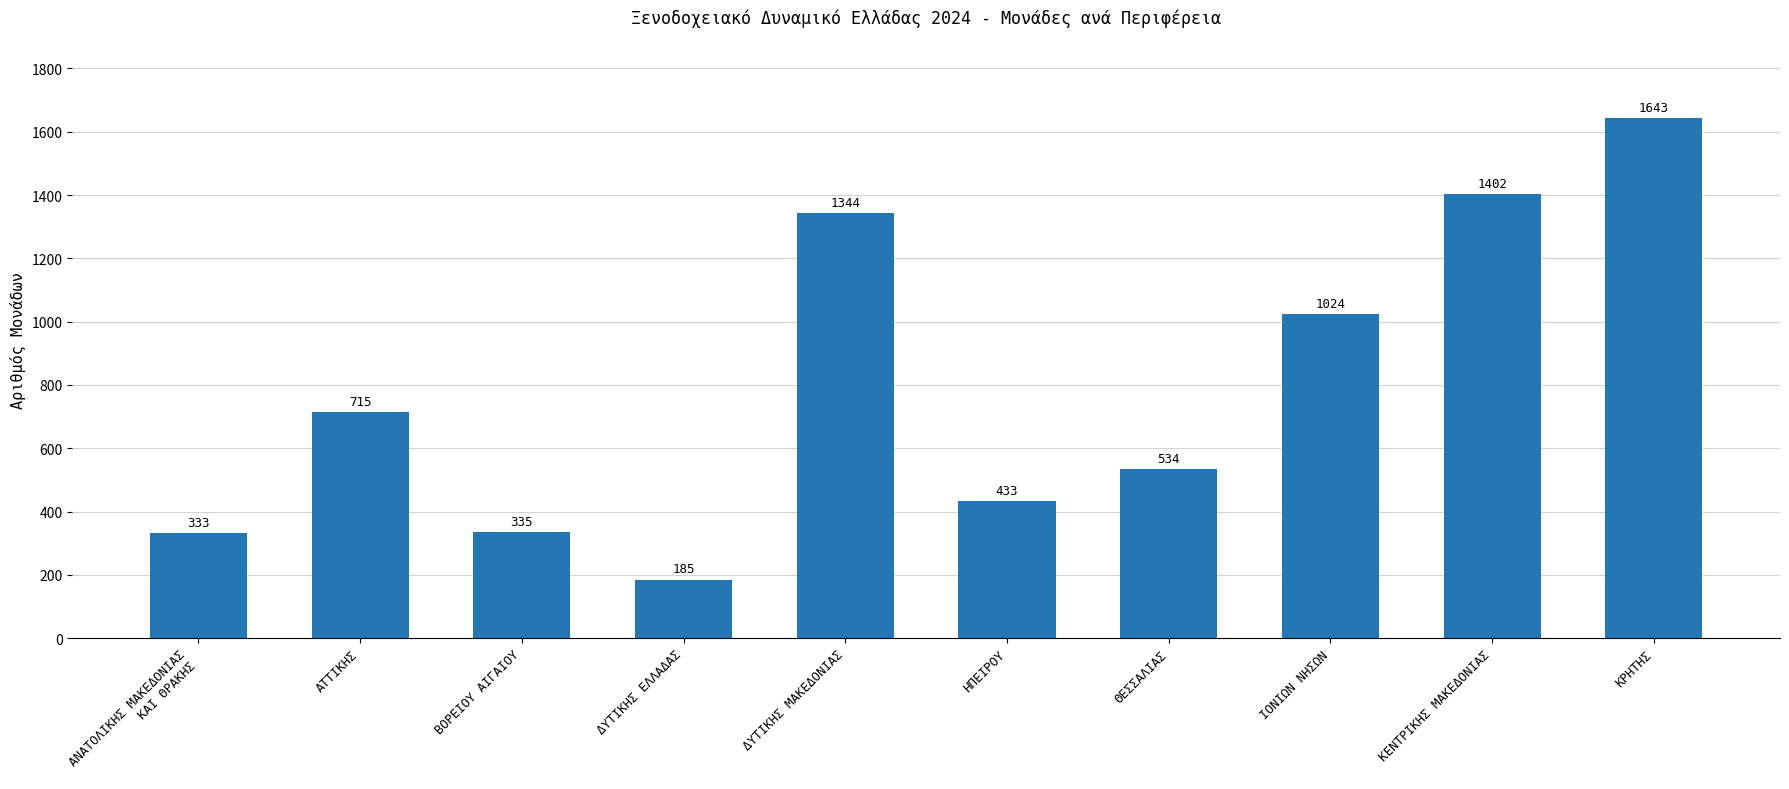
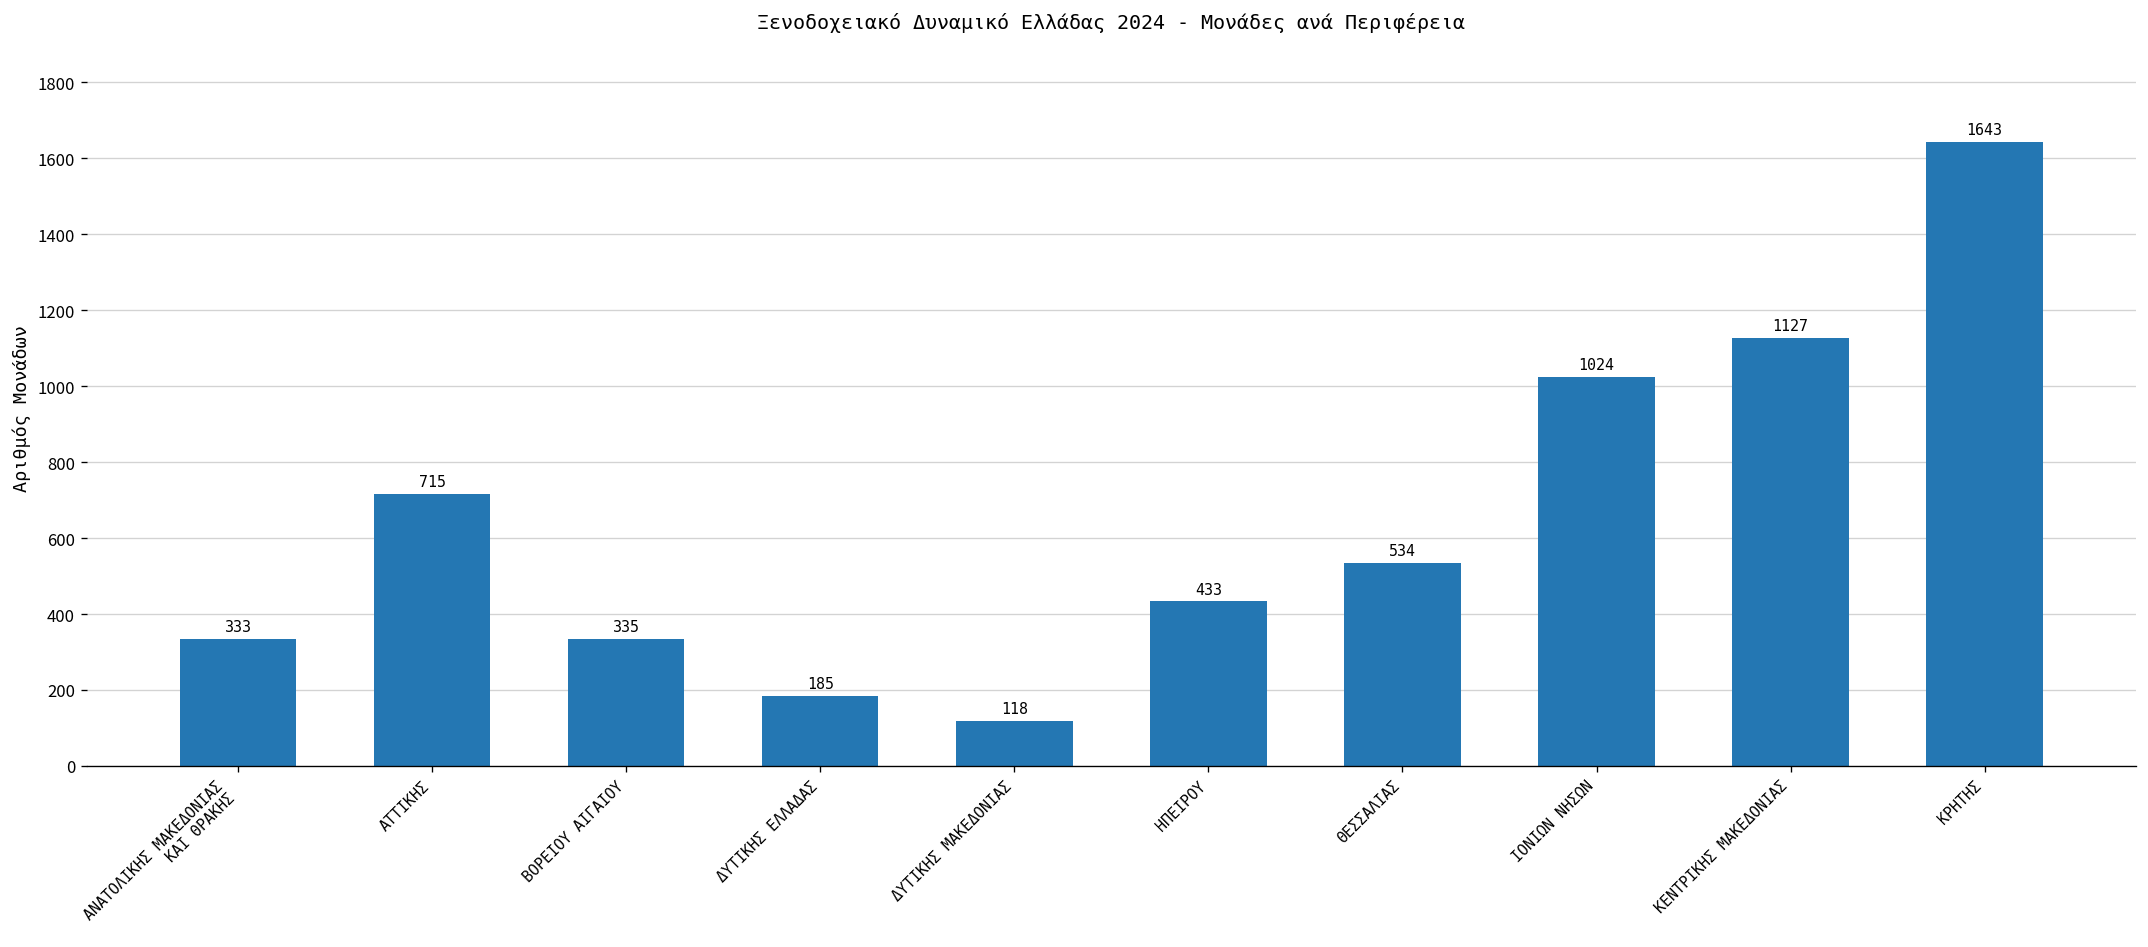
ΔΥΤΙΚΗΣ ΜΑΚΕΔΟΝΙΑΣ: 1344 -> 118
ΚΕΝΤΡΙΚΗΣ ΜΑΚΕΔΟΝΙΑΣ: 1402 -> 1127
